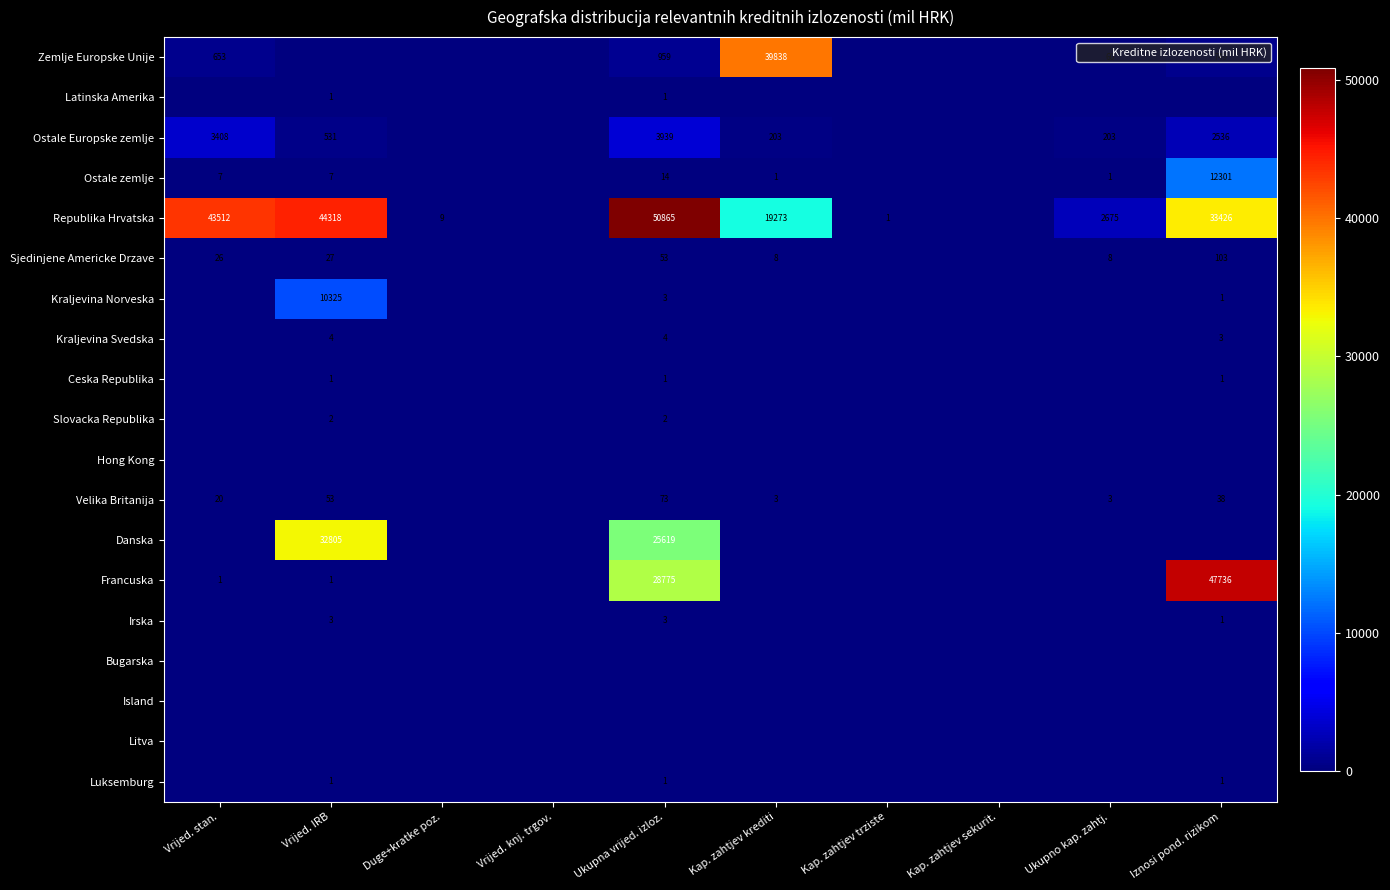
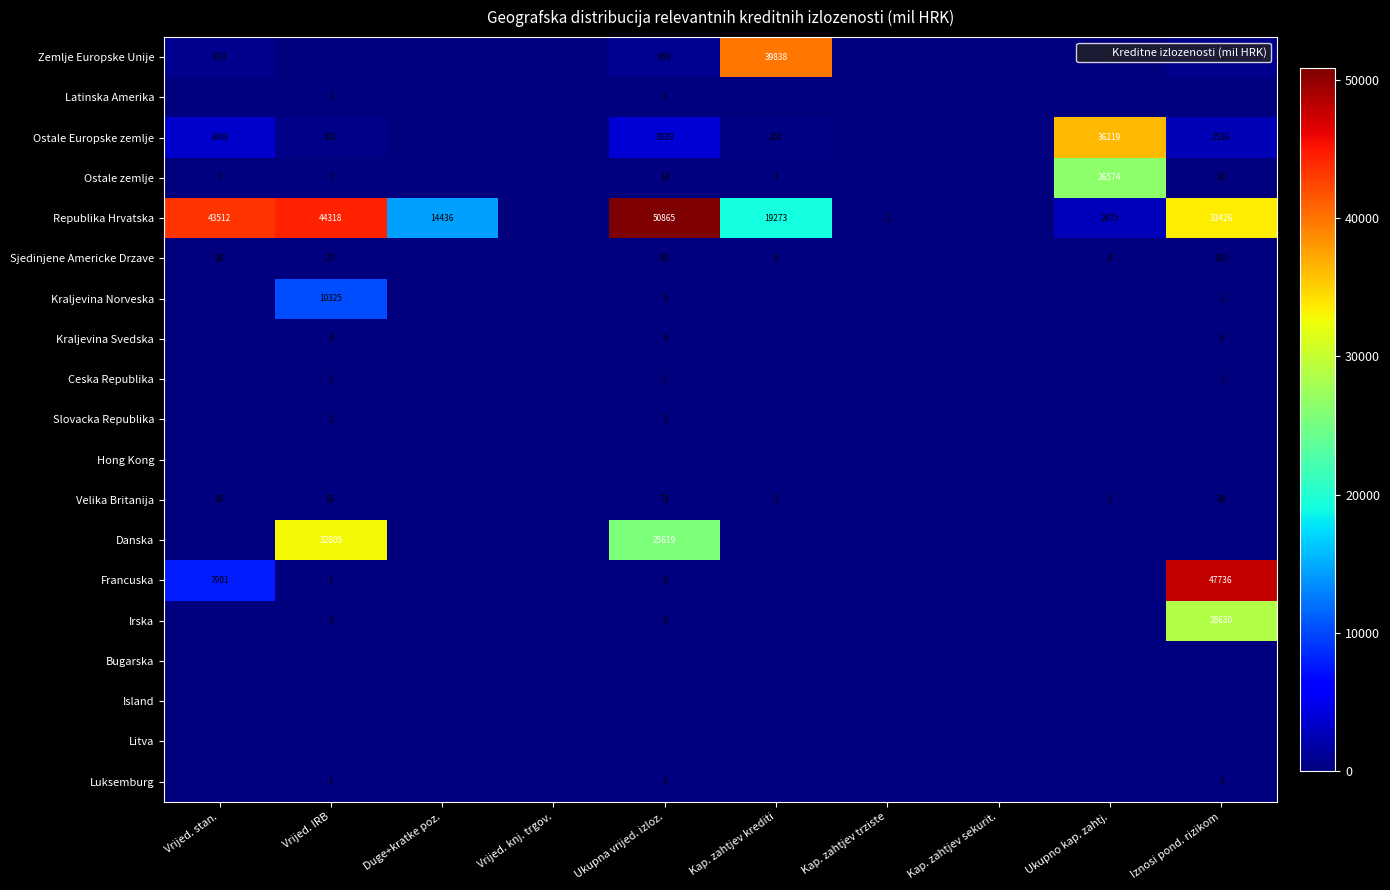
Ostale Europske zemlje, Ukupno kap. zahtj.: 203 -> 36219
Ostale zemlje, Ukupno kap. zahtj.: 1 -> 26574
Ostale zemlje, Iznosi pond. rizikom: 12301 -> 10
Republika Hrvatska, Duge+kratke poz.: 9 -> 14436
Francuska, Vrijed. stan.: 1 -> 7901
Francuska, Ukupna vrijed. izloz.: 28775 -> 2
Irska, Iznosi pond. rizikom: 1 -> 28630
